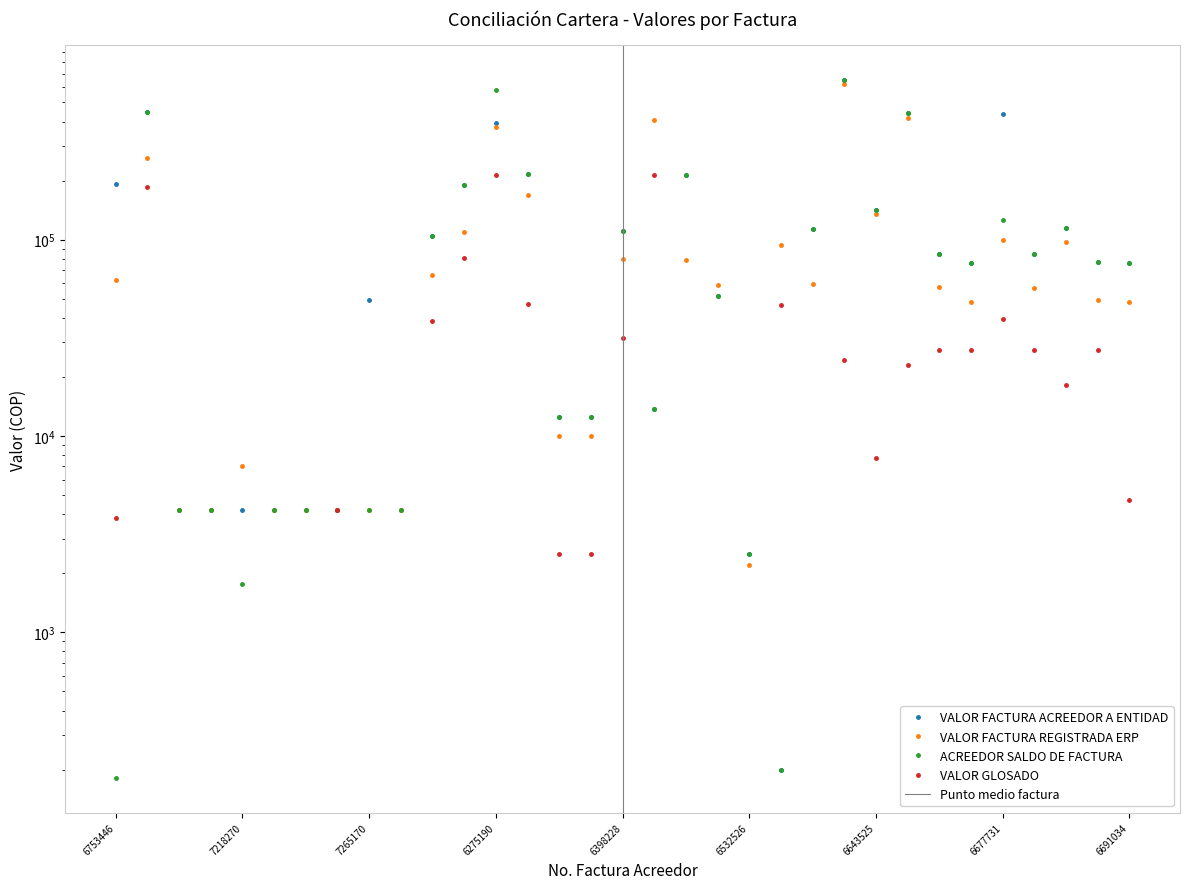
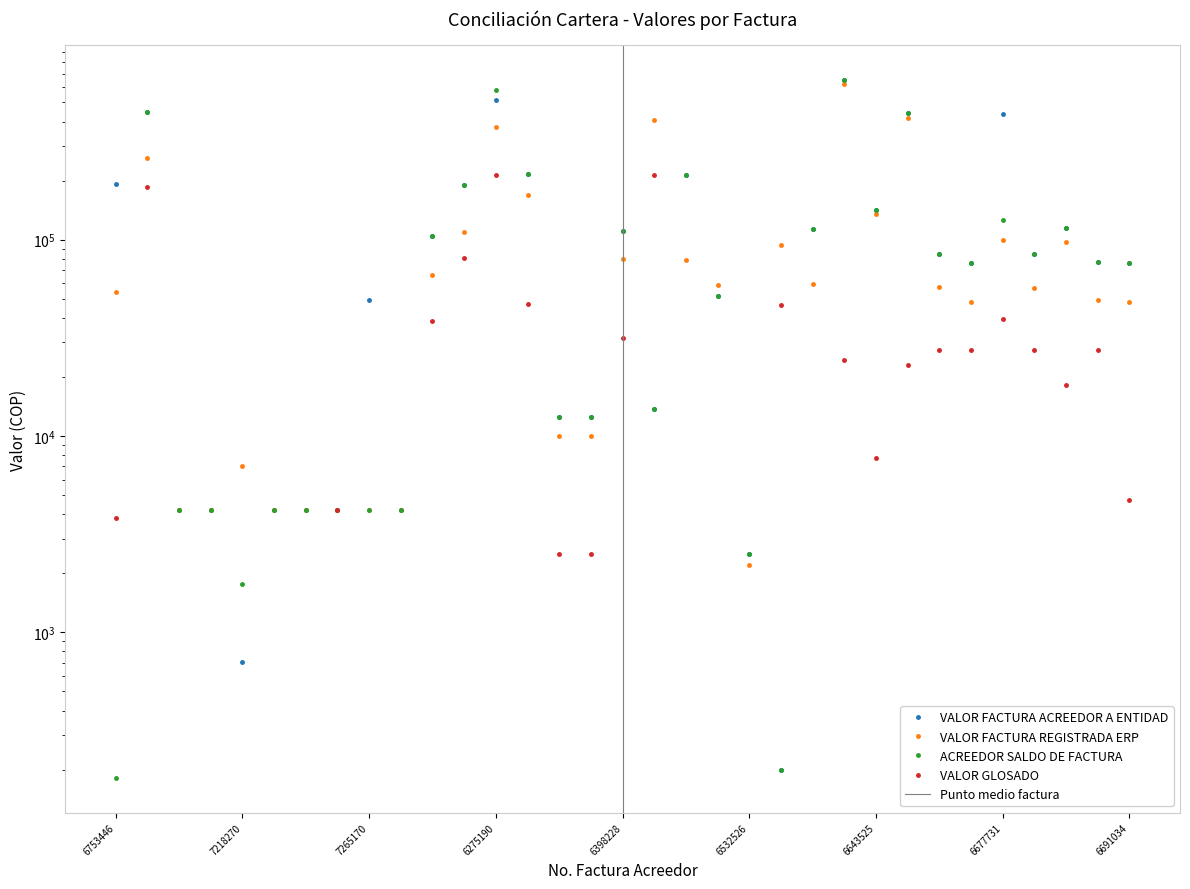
VALOR FACTURA REGISTRADA ERP, 6753446: 63000 -> 54000
VALOR FACTURA ACREEDOR A ENTIDAD, 7218270: 4200 -> 710
VALOR FACTURA ACREEDOR A ENTIDAD, 6275190: 390000 -> 510000
